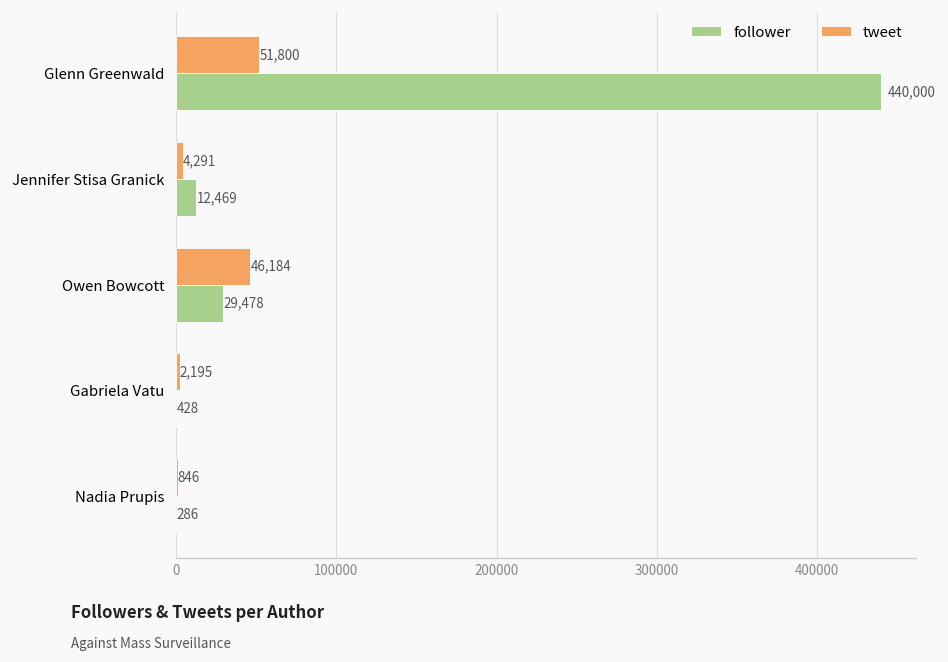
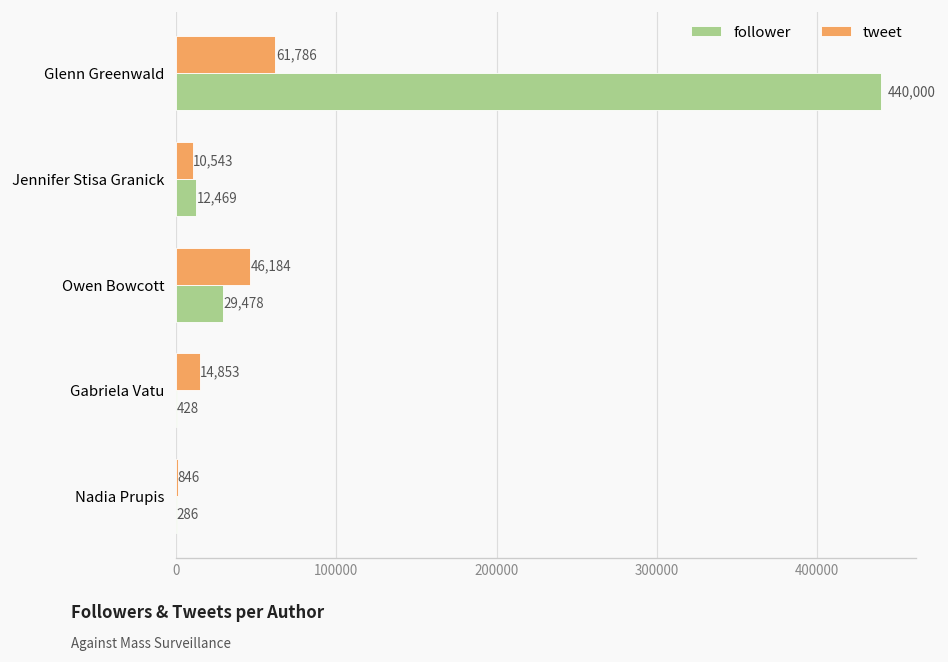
tweet, Glenn Greenwald: 51,800 -> 61,786
tweet, Jennifer Stisa Granick: 4,291 -> 10,543
tweet, Gabriela Vatu: 2,195 -> 14,853
